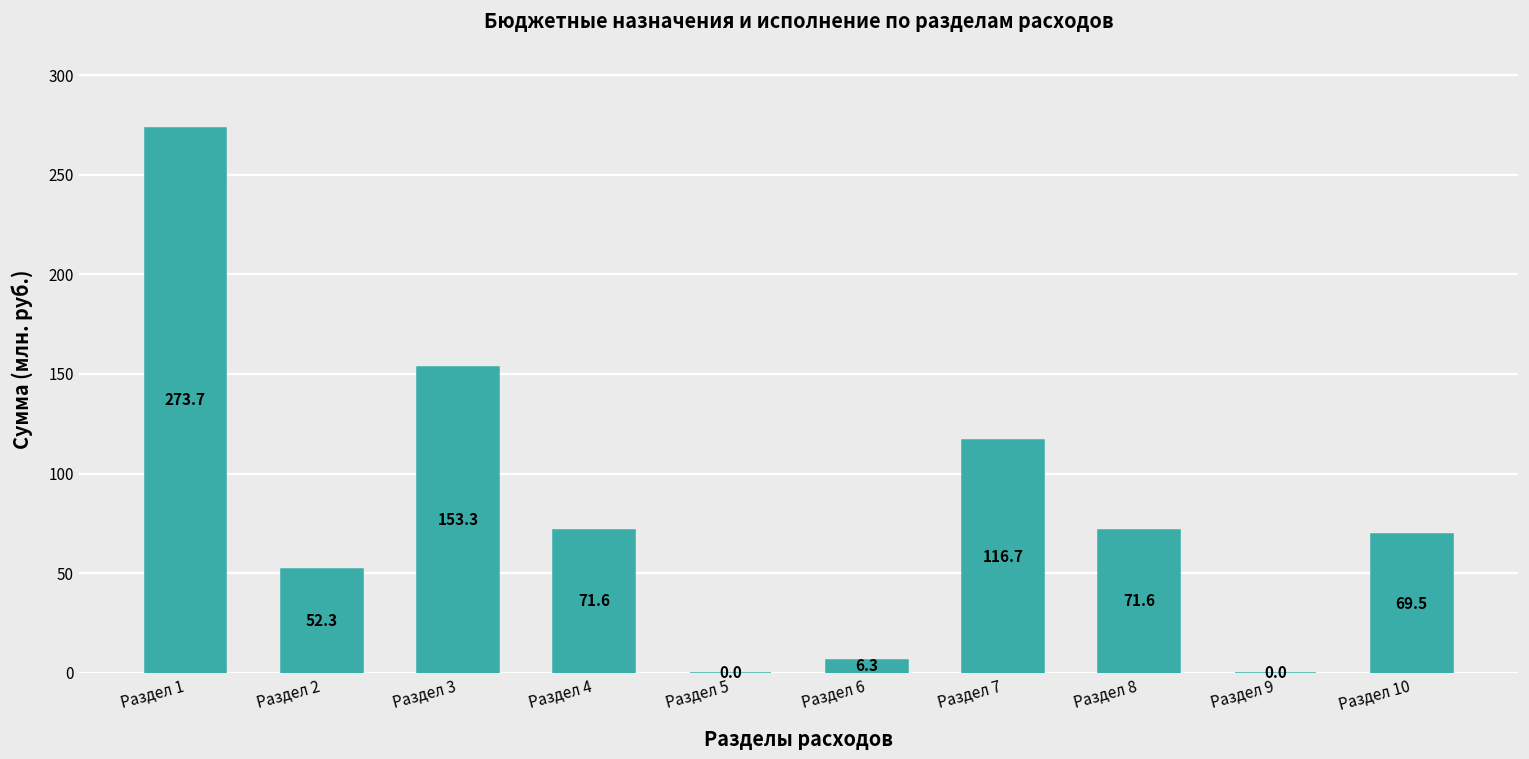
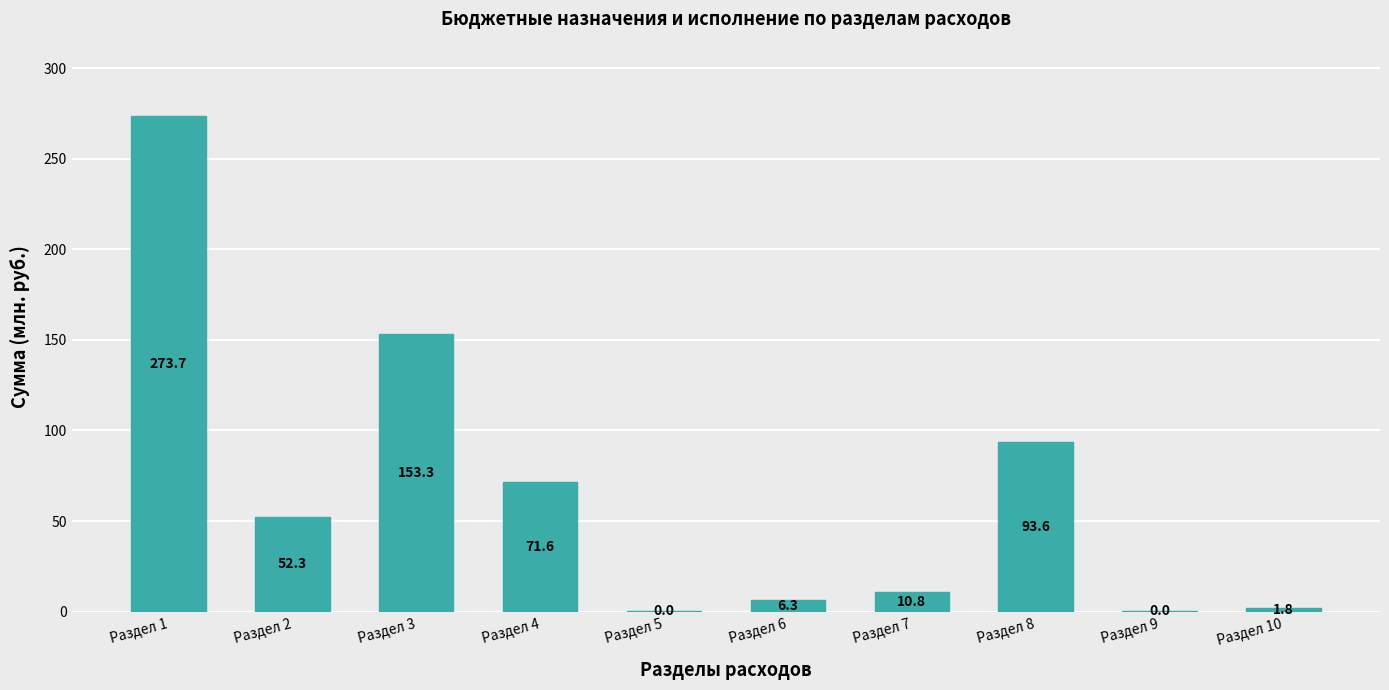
Раздел 7: 116.7 -> 10.8
Раздел 8: 71.6 -> 93.6
Раздел 10: 69.5 -> 1.8
